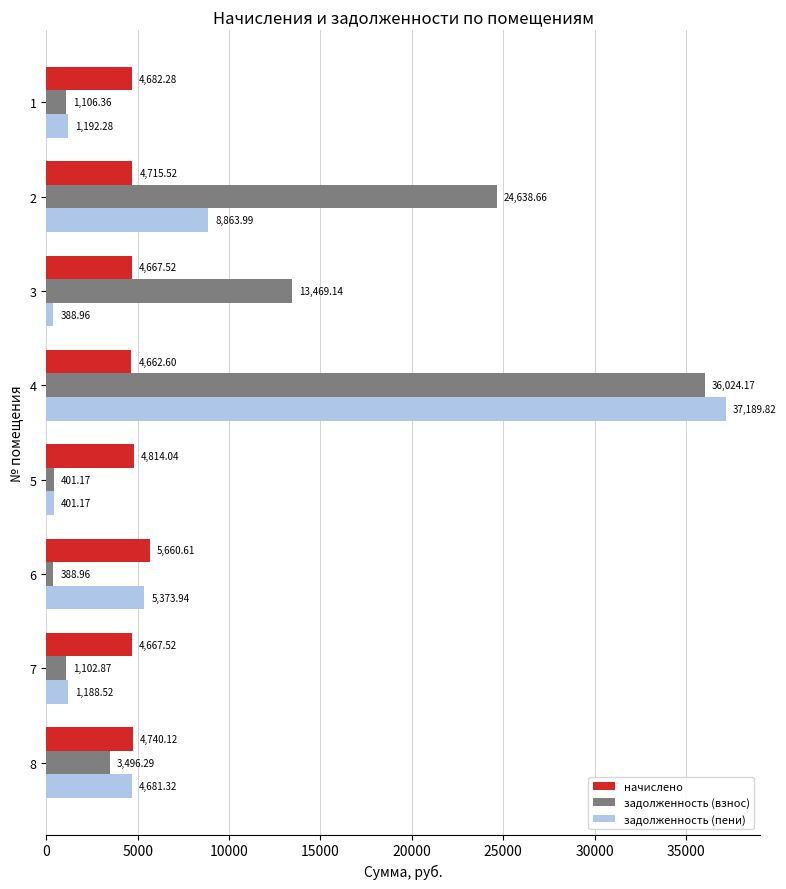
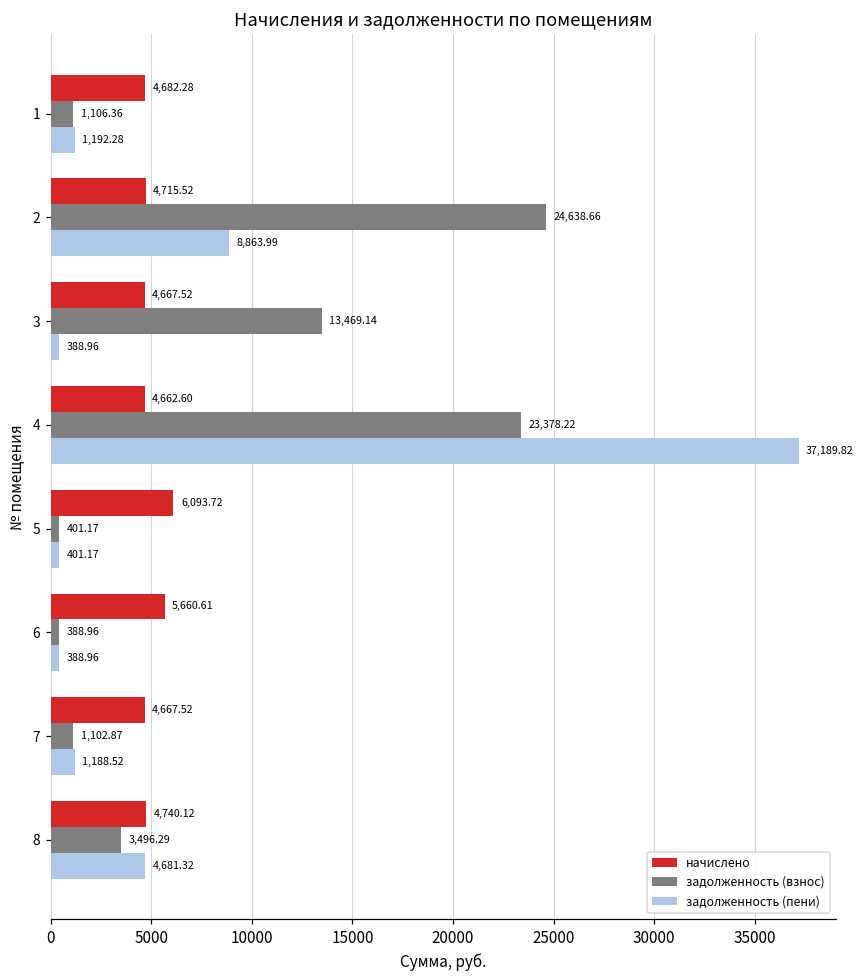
задолженность (взнос), 4: 36,024.17 -> 23,378.22
начислено, 5: 4,814.04 -> 6,093.72
задолженность (пени), 6: 5,373.94 -> 388.96
